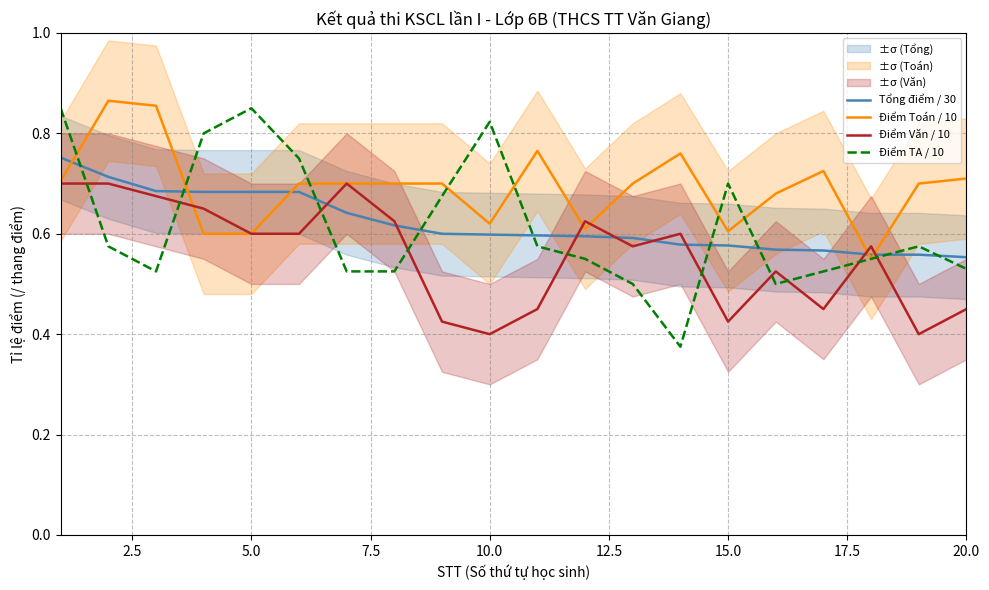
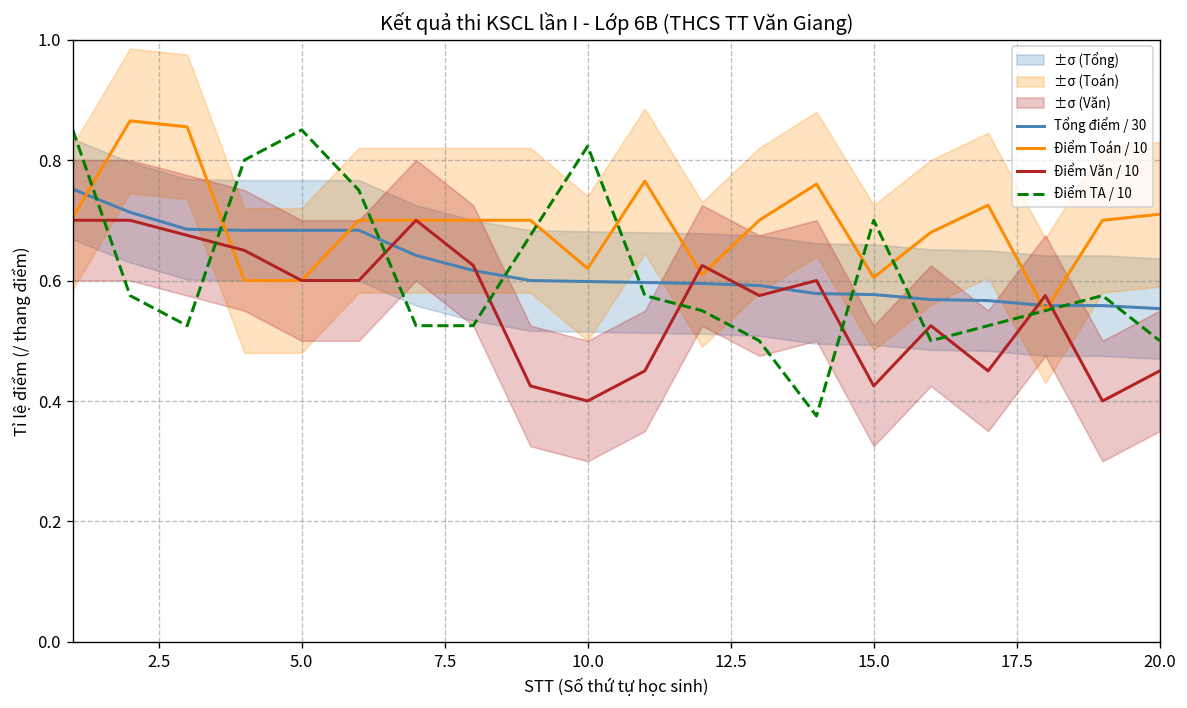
Điểm TA / 10, 20.0: 0.53 -> 0.50
